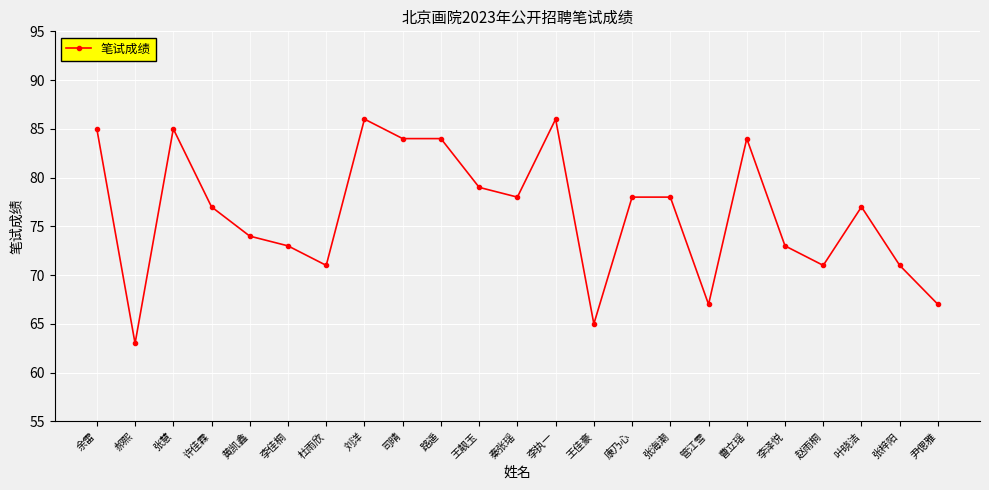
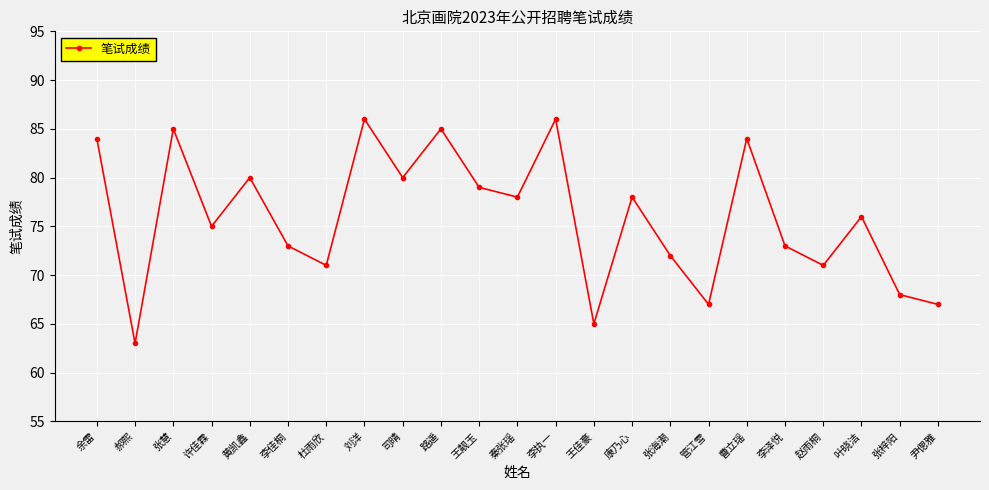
余雷: 85 -> 84
许佳霖: 77 -> 75
黄凯鑫: 74 -> 80
司晴: 84 -> 80
路遥: 84 -> 85
张海潮: 78 -> 72
叶晓洁: 77 -> 76
张梓阳: 71 -> 68
